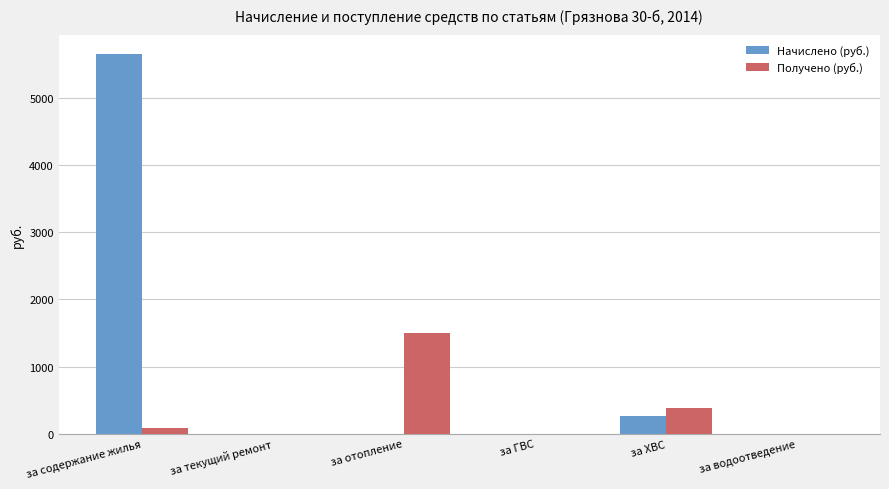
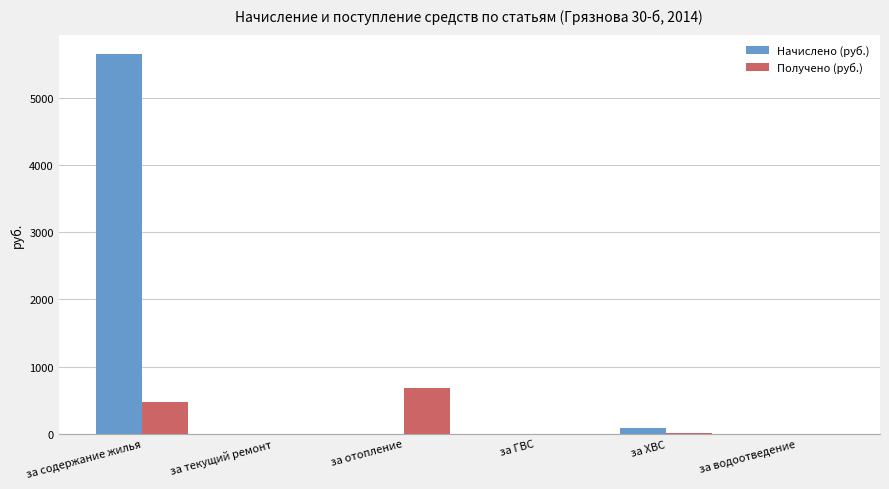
Получено (руб.), за содержание жилья: 100 -> 500
Получено (руб.), за отопление: 1500 -> 700
Начислено (руб.), за ХВС: 300 -> 100
Получено (руб.), за ХВС: 400 -> 0
